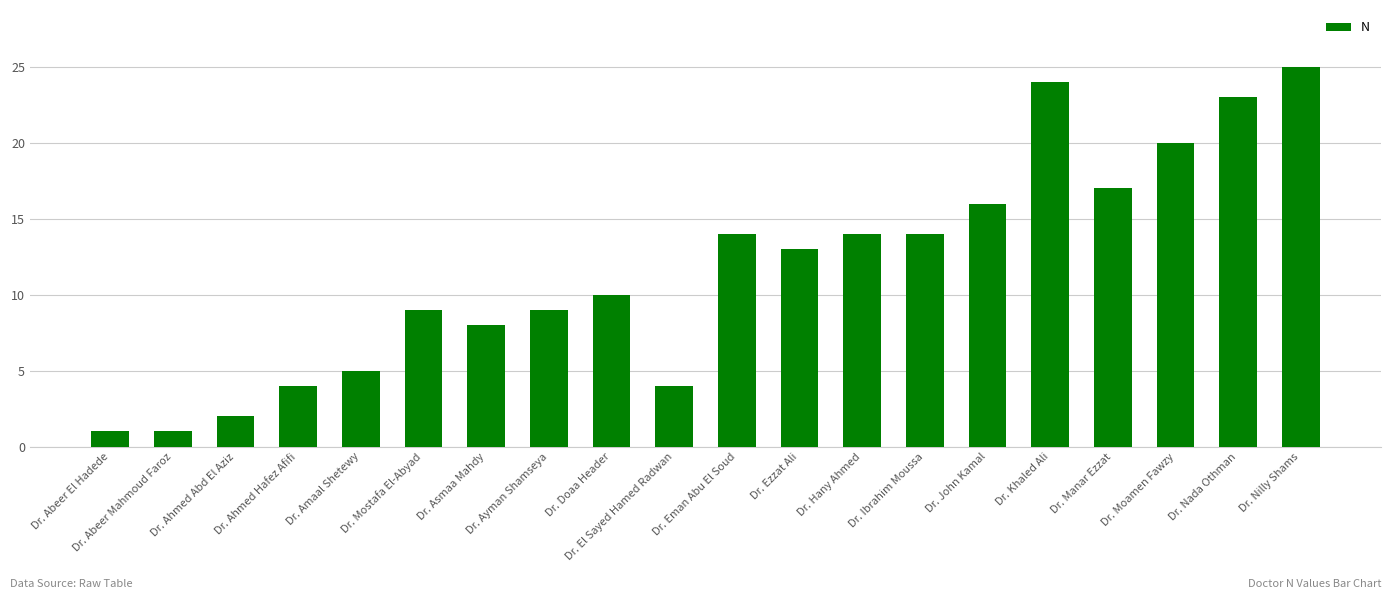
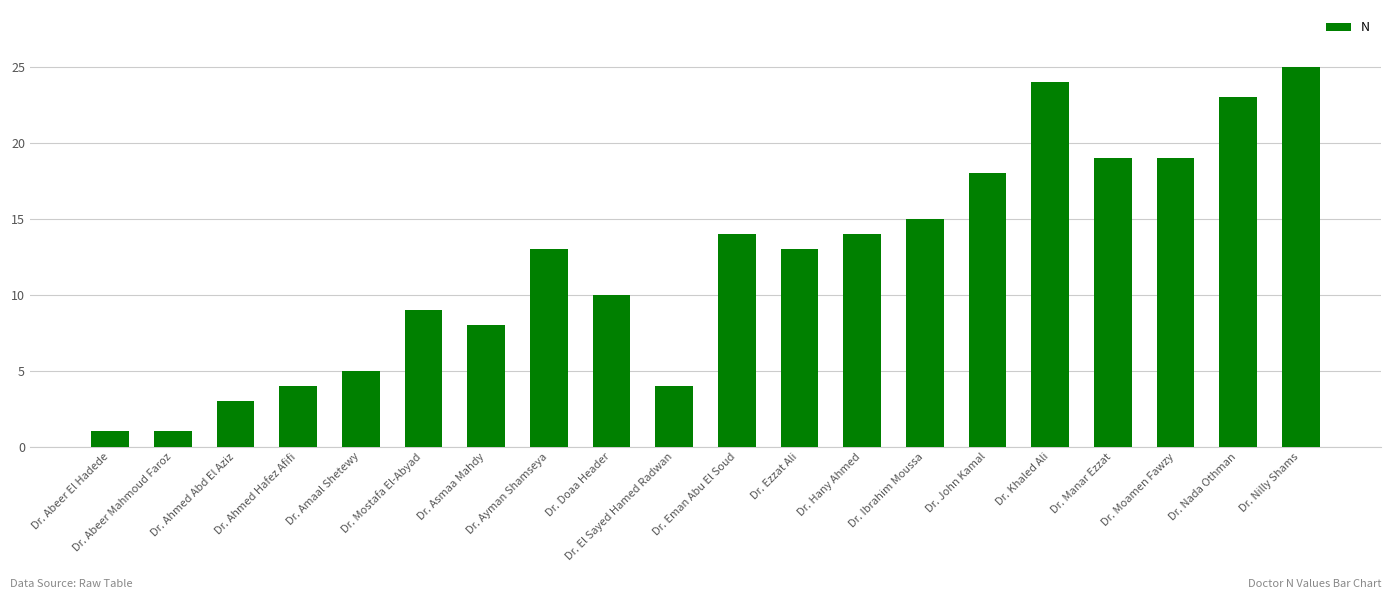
Dr. Ahmed Abd El Aziz: 2 -> 3
Dr. Ayman Shamseya: 9 -> 13
Dr. Ibrahim Moussa: 14 -> 15
Dr. John Kamal: 16 -> 18
Dr. Manar Ezzat: 17 -> 19
Dr. Moamen Fawzy: 20 -> 19
